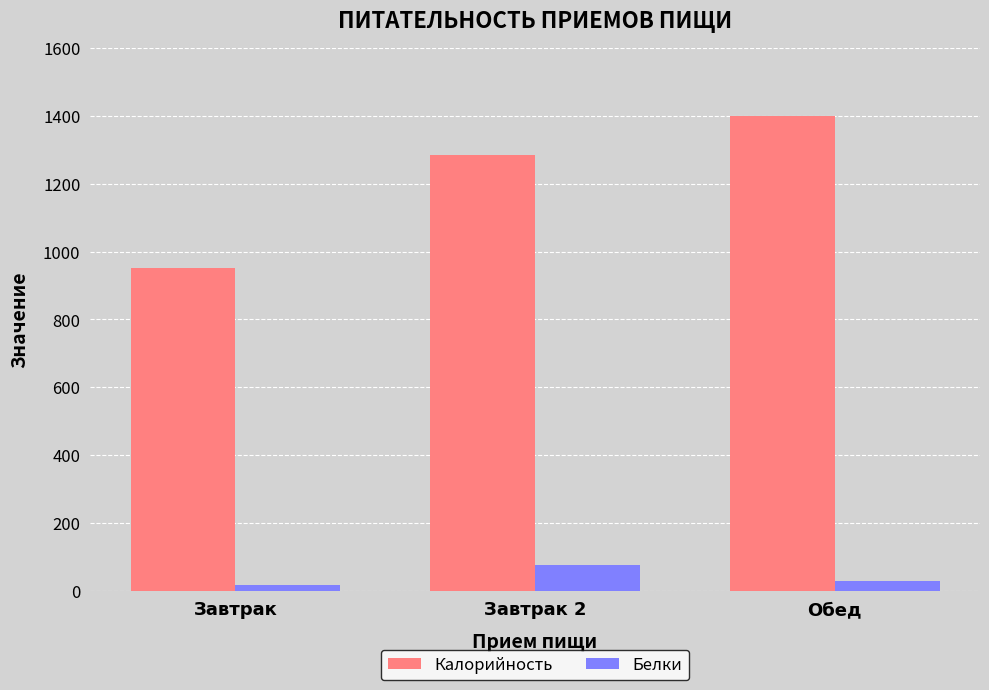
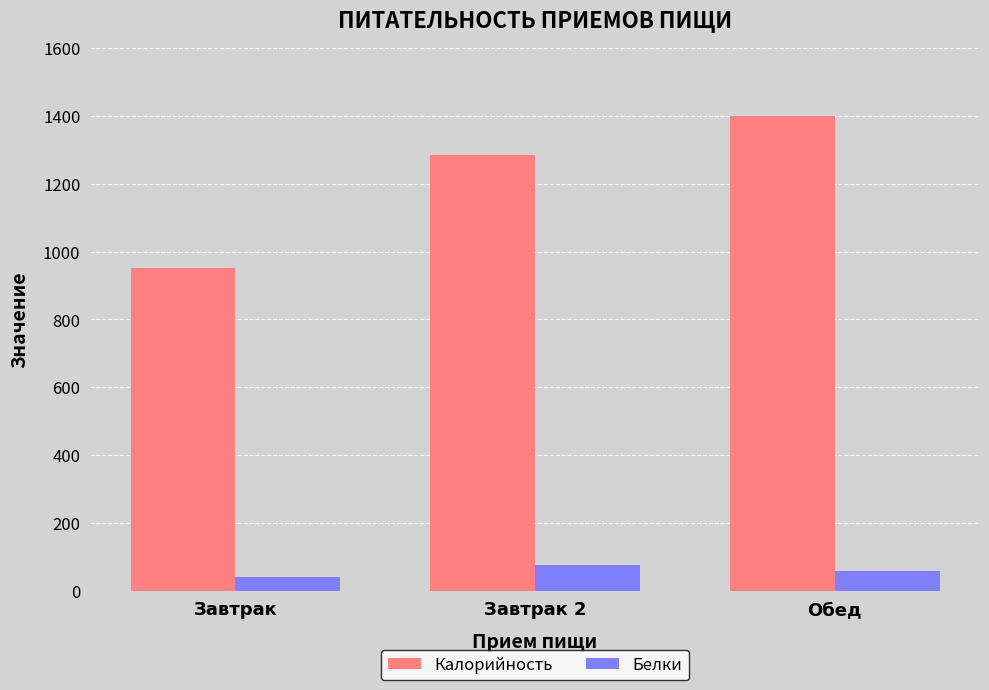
Белки, Завтрак: 20 -> 40
Белки, Обед: 30 -> 60
